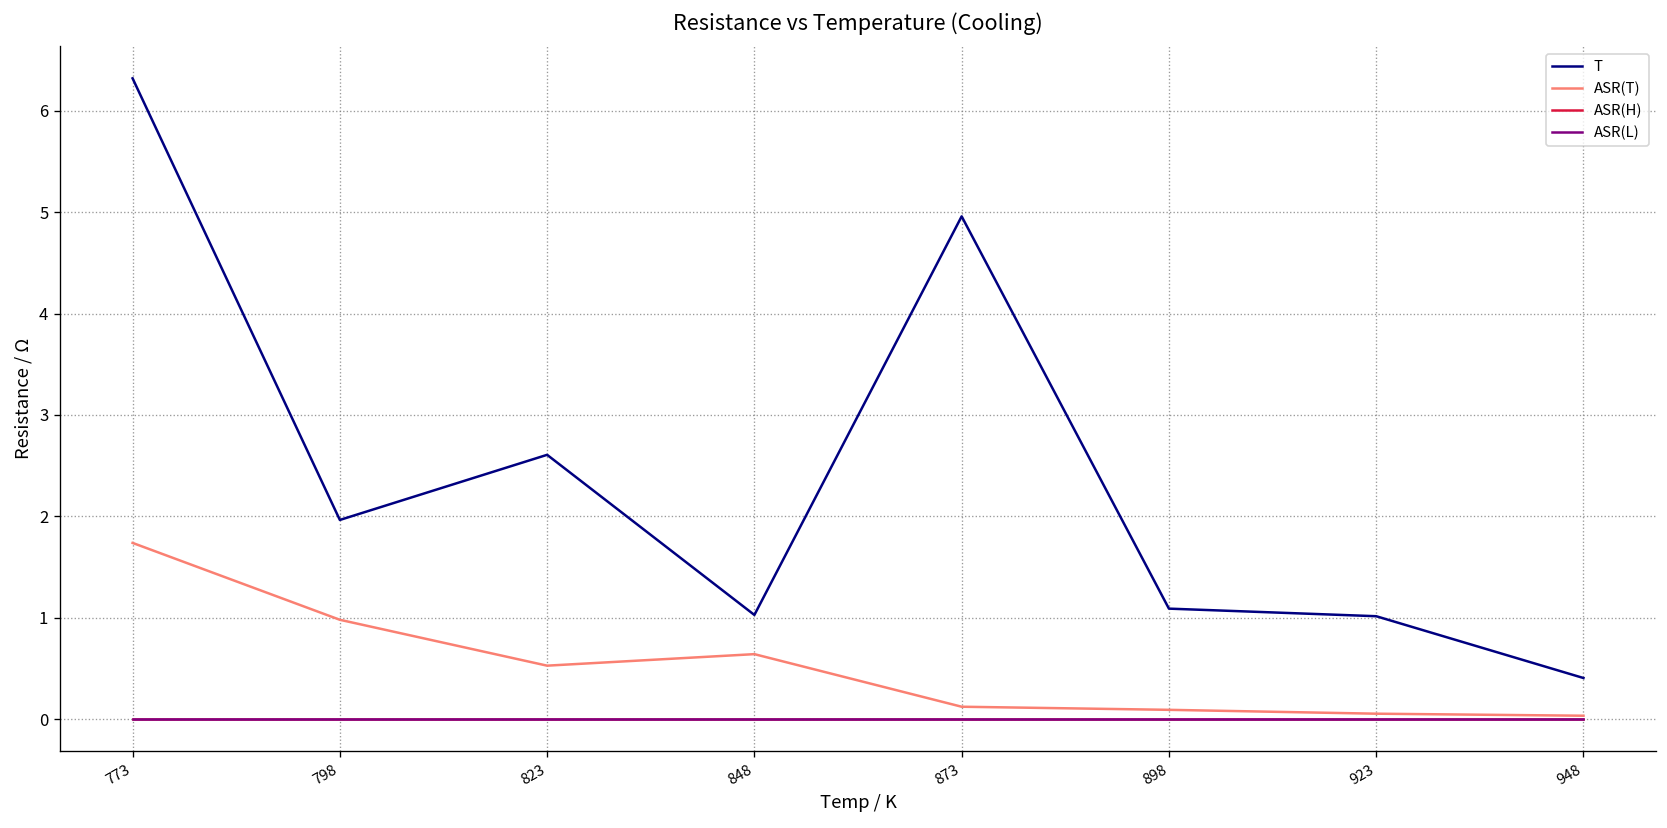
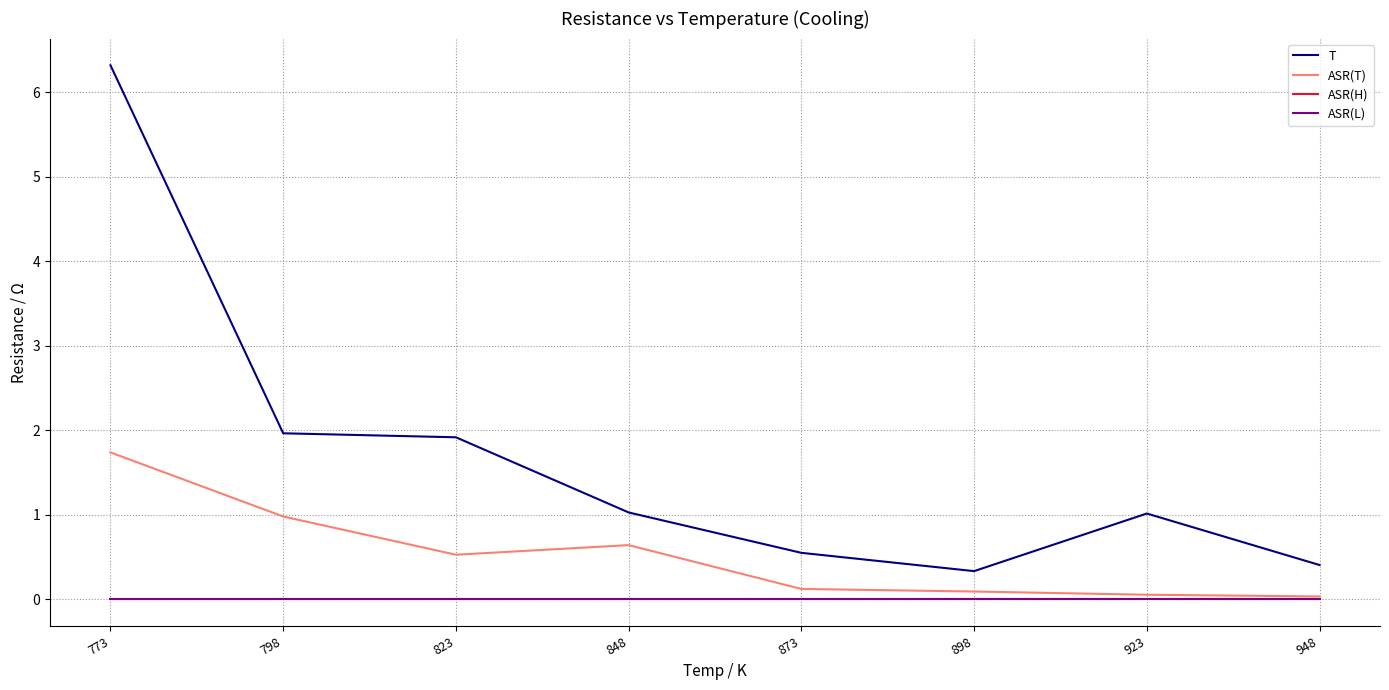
T, 823: 2.6 -> 1.9
T, 873: 5.0 -> 0.5
T, 898: 1.1 -> 0.3
